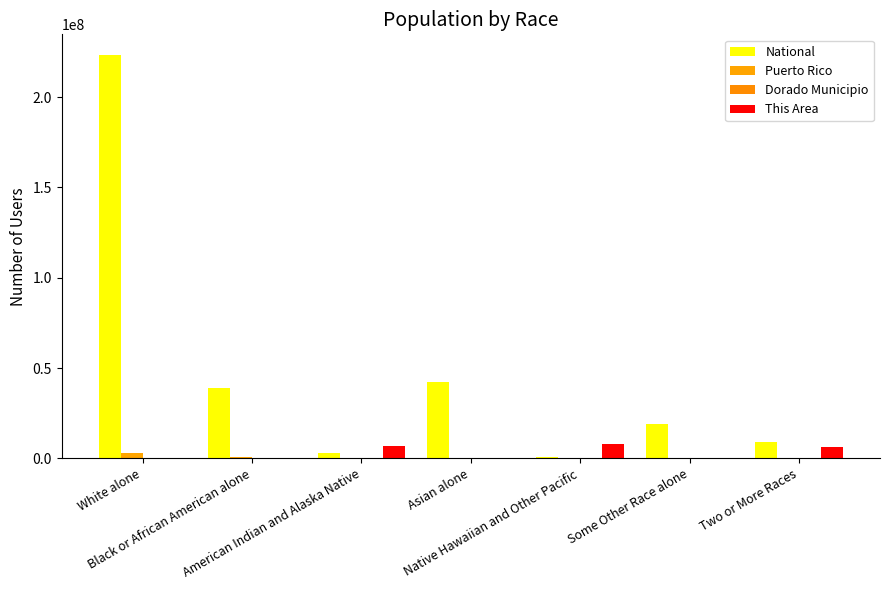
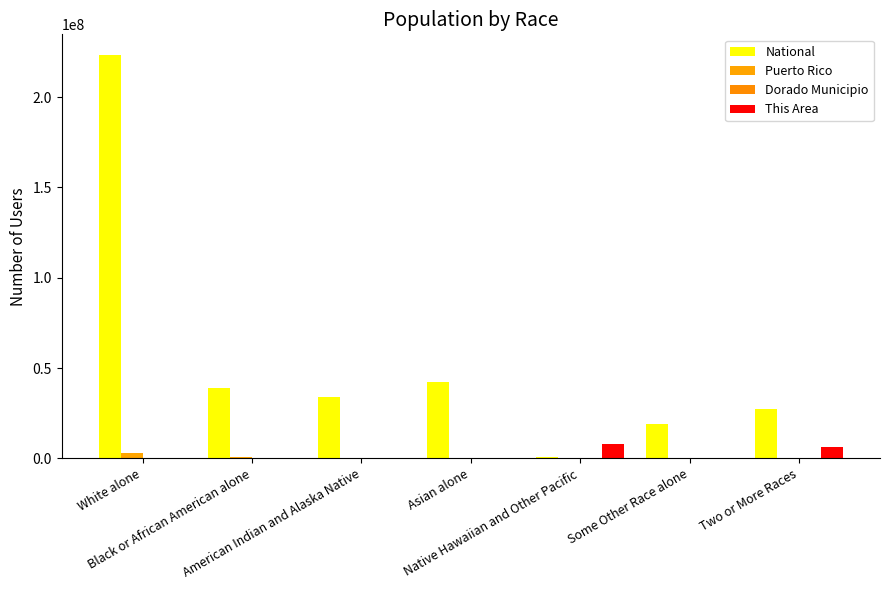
National, American Indian and Alaska Native: 3000000 -> 34000000
This Area, American Indian and Alaska Native: 7000000 -> 0
National, Two or More Races: 9000000 -> 28000000
